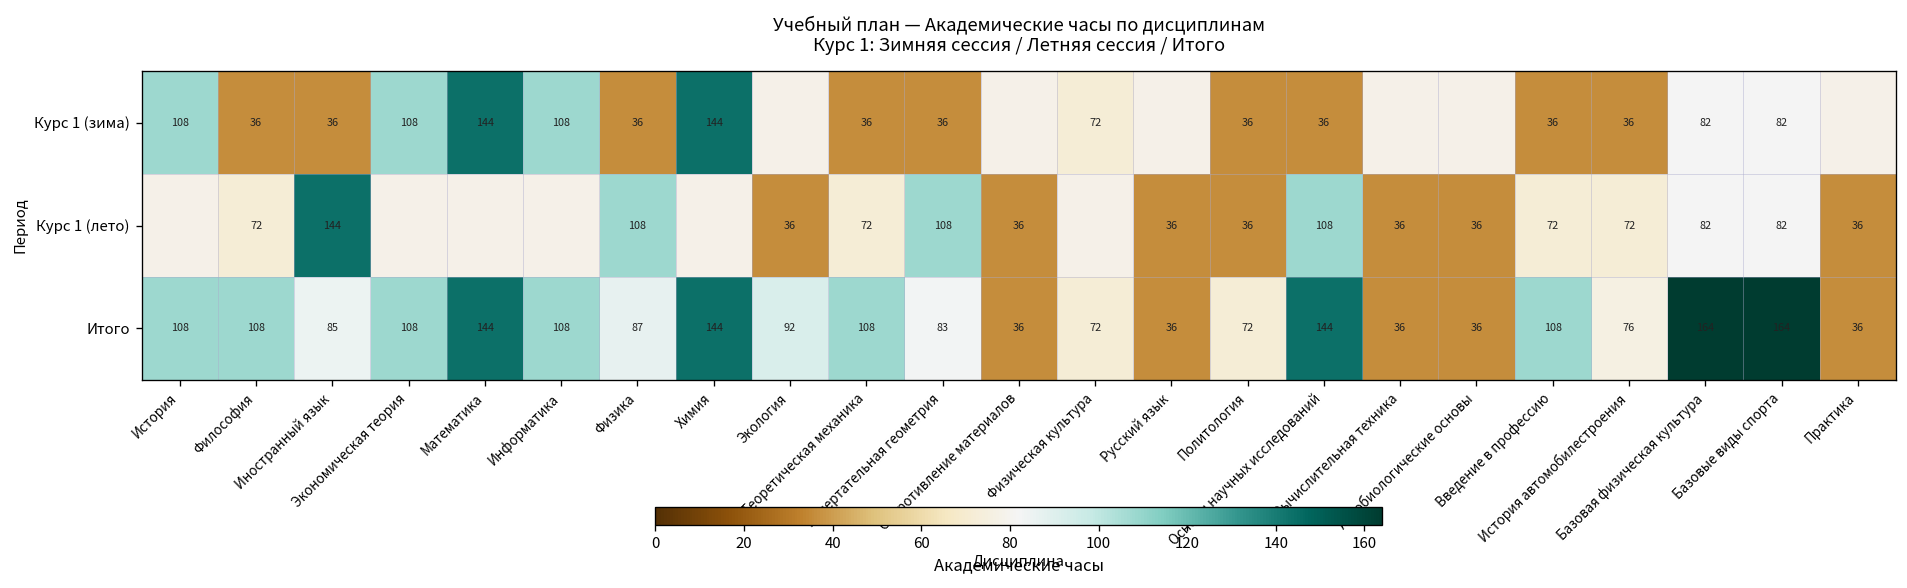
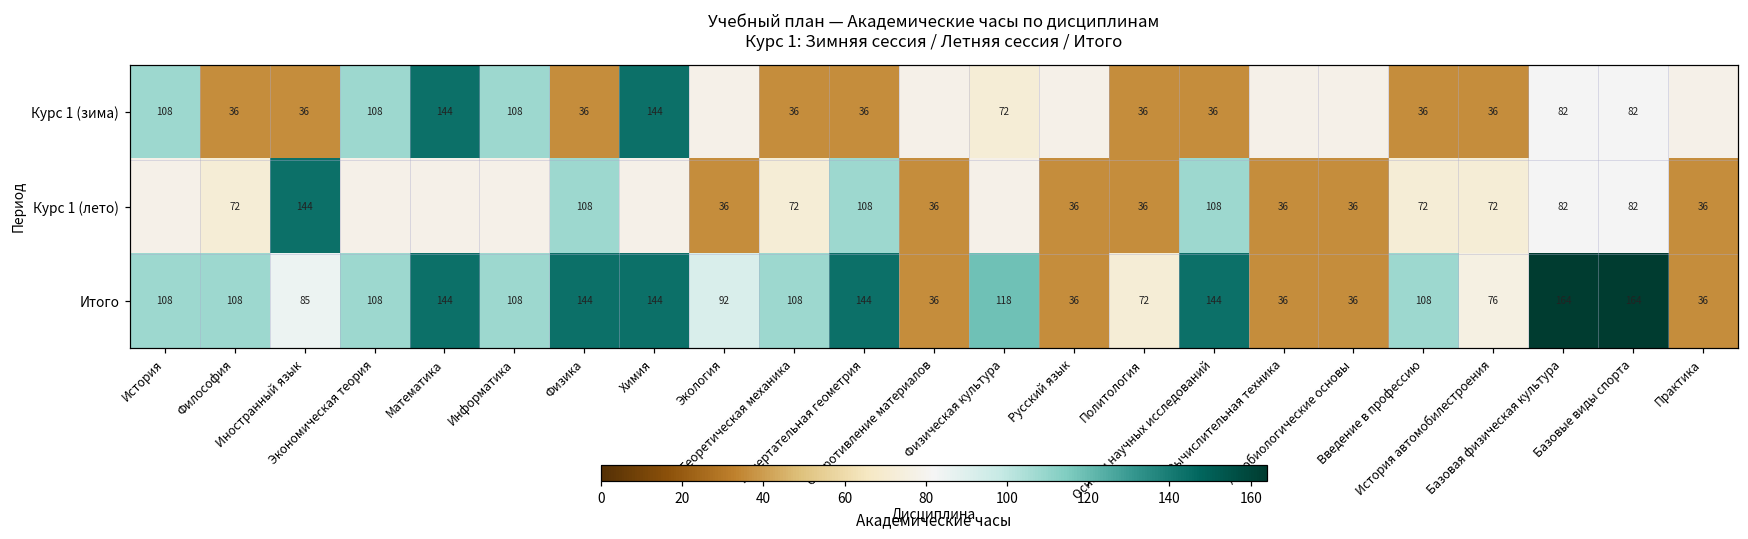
Итого, Физика: 87 -> 144
Итого, Начертательная геометрия: 83 -> 144
Итого, Физическая культура: 72 -> 118
